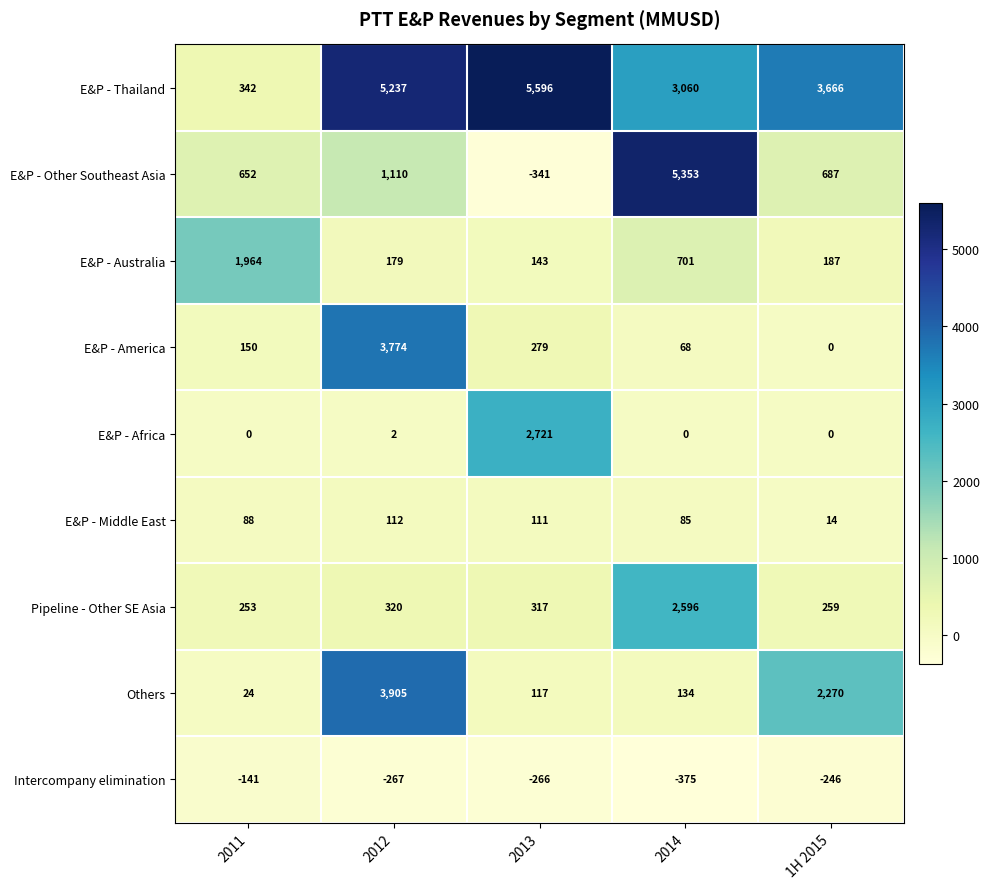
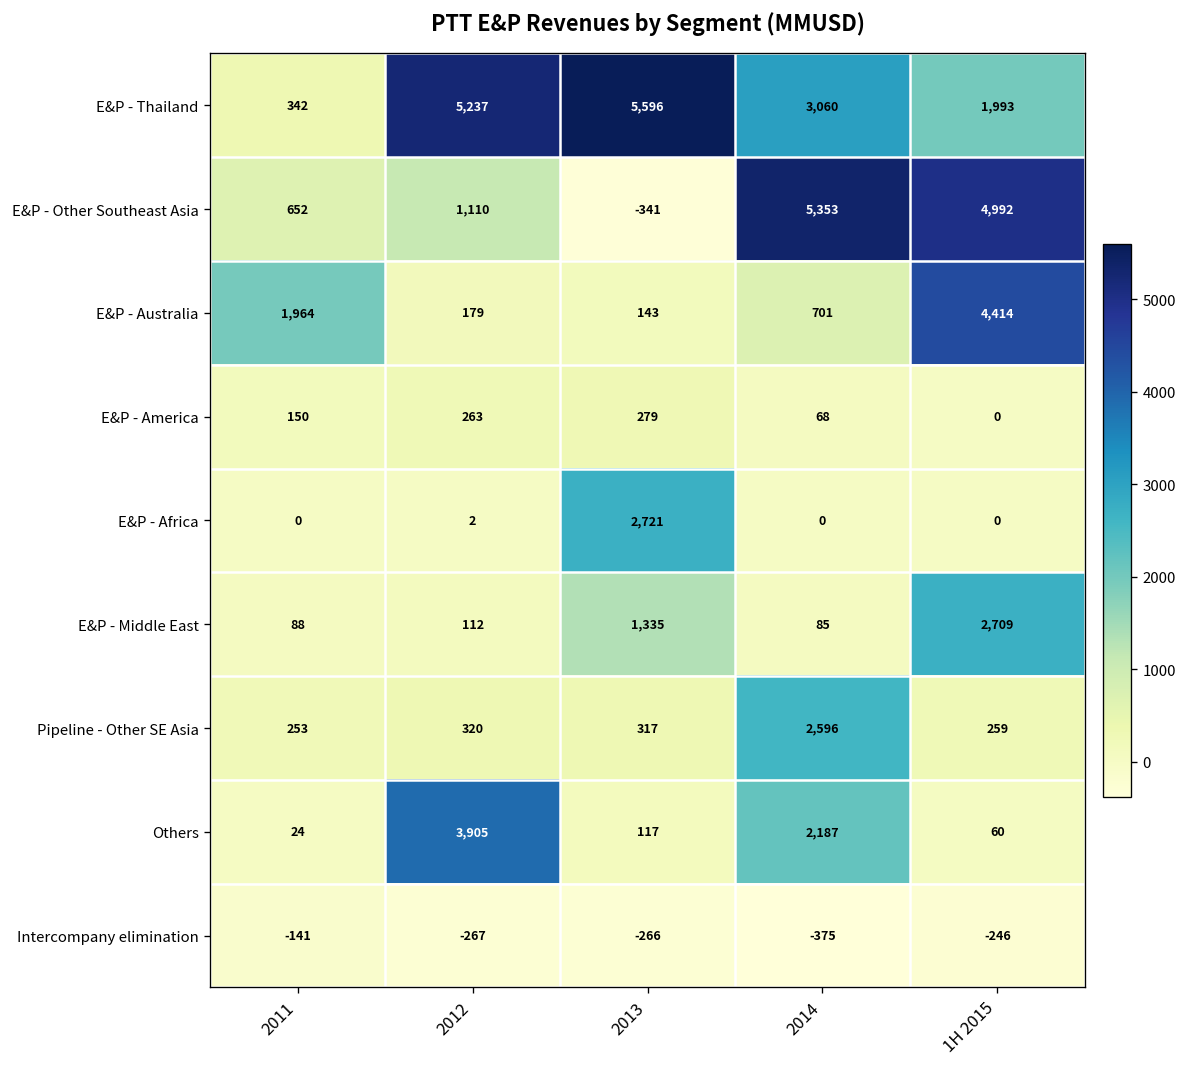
E&P - Thailand, 1H 2015: 3,666 -> 1,993
E&P - Other Southeast Asia, 1H 2015: 687 -> 4,992
E&P - Australia, 1H 2015: 187 -> 4,414
E&P - America, 2012: 3,774 -> 263
E&P - Middle East, 2013: 111 -> 1,335
E&P - Middle East, 1H 2015: 14 -> 2,709
Others, 2014: 134 -> 2,187
Others, 1H 2015: 2,270 -> 60
